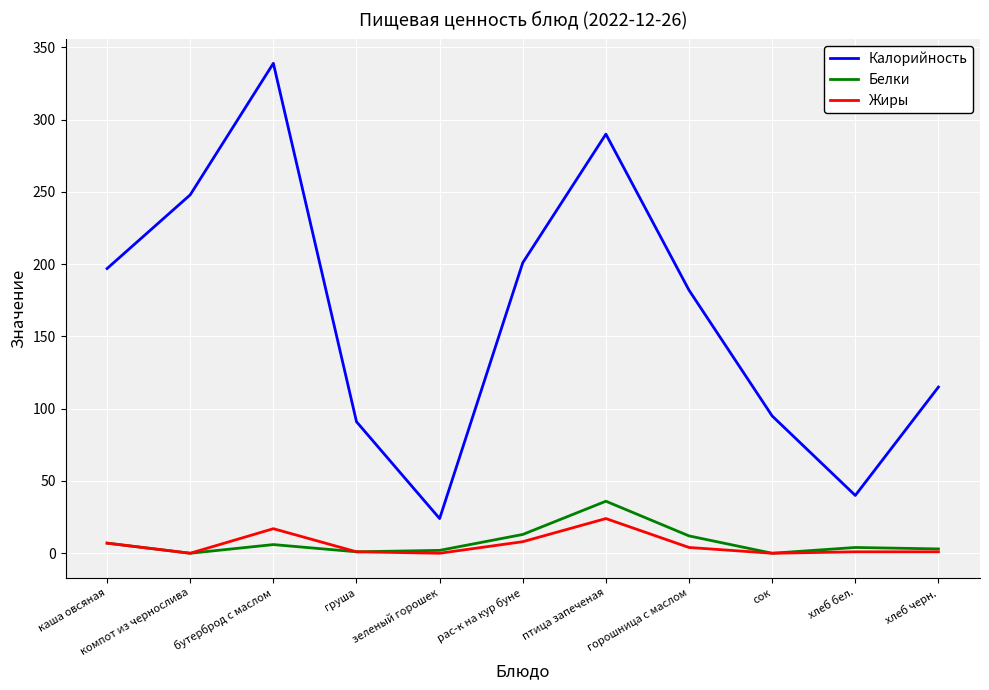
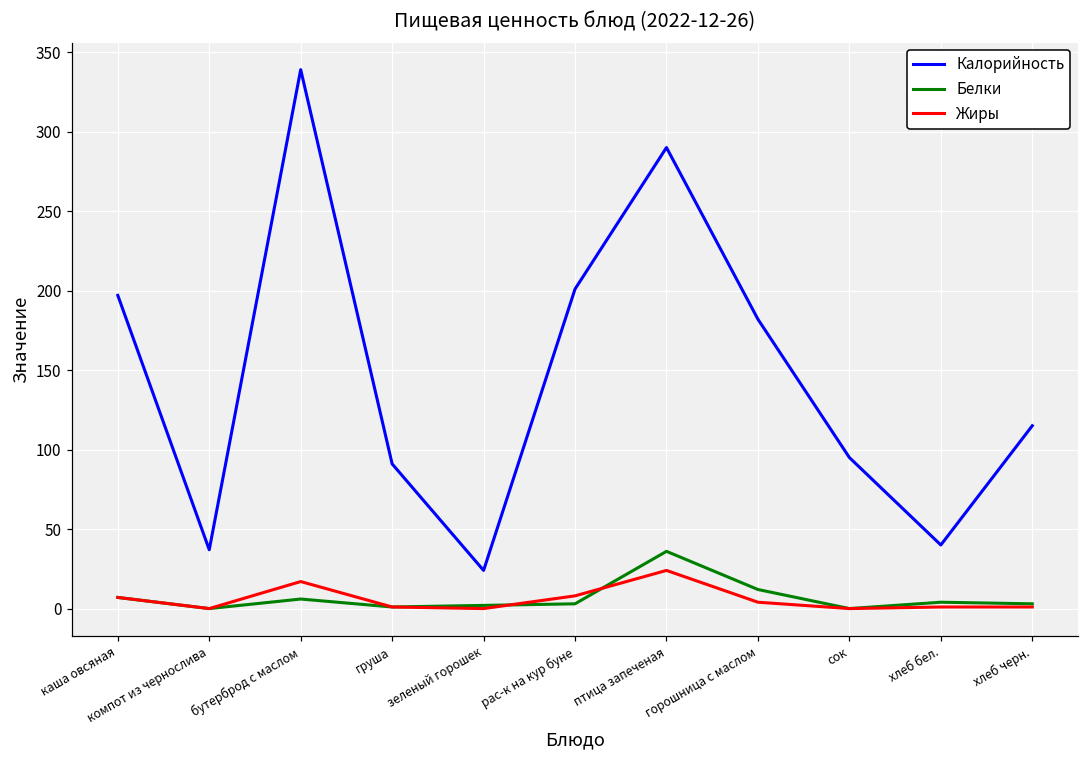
Калорийность, компот из чернослива: 248 -> 37
Белки, рас-к на кур буне: 13 -> 3
